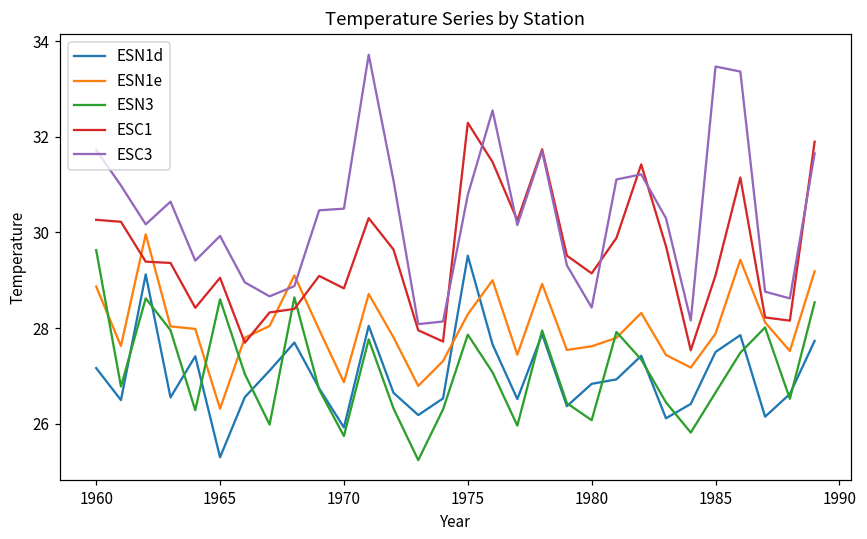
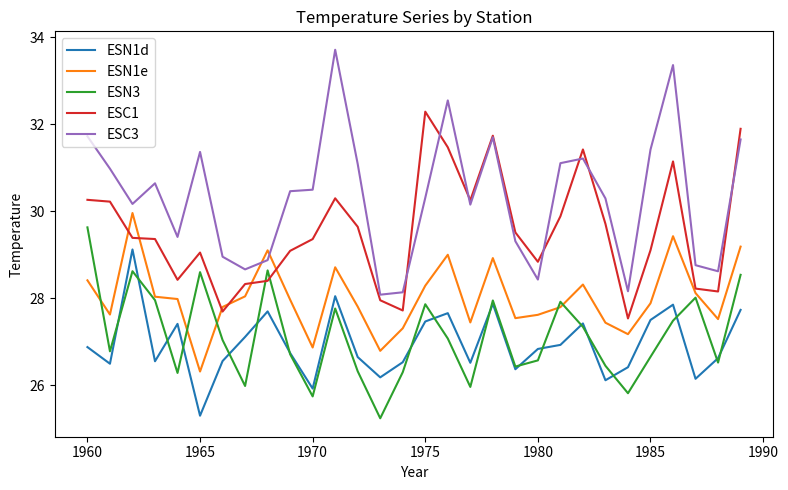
ESN1d, 1960: 27.2 -> 26.9
ESN1e, 1960: 28.9 -> 28.4
ESC3, 1965: 29.9 -> 31.4
ESC1, 1970: 28.8 -> 29.4
ESN1d, 1975: 29.5 -> 27.5
ESC3, 1975: 30.8 -> 30.3
ESN3, 1980: 26.1 -> 26.6
ESC1, 1980: 29.1 -> 28.8
ESC3, 1985: 33.5 -> 31.4
